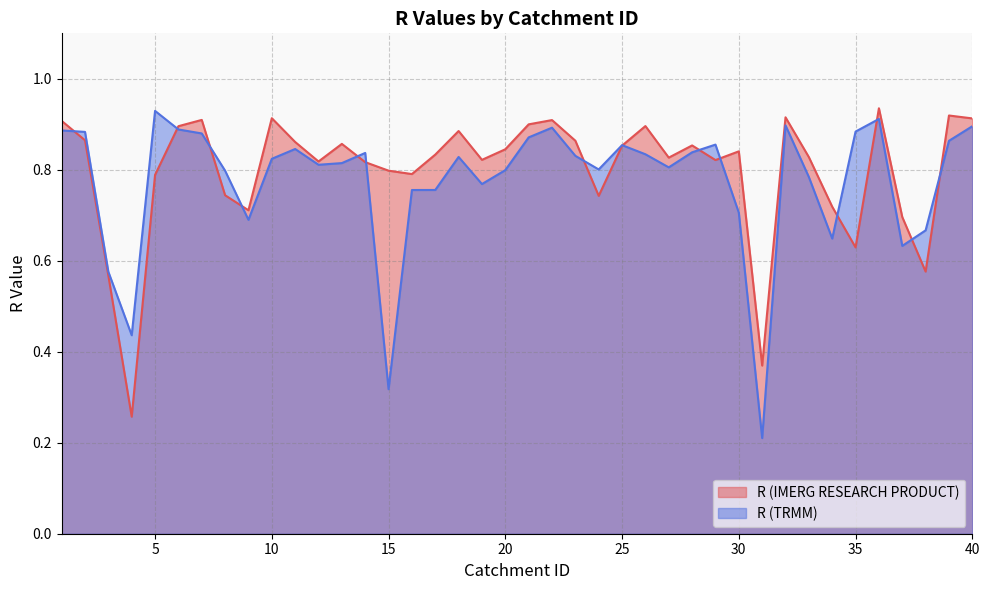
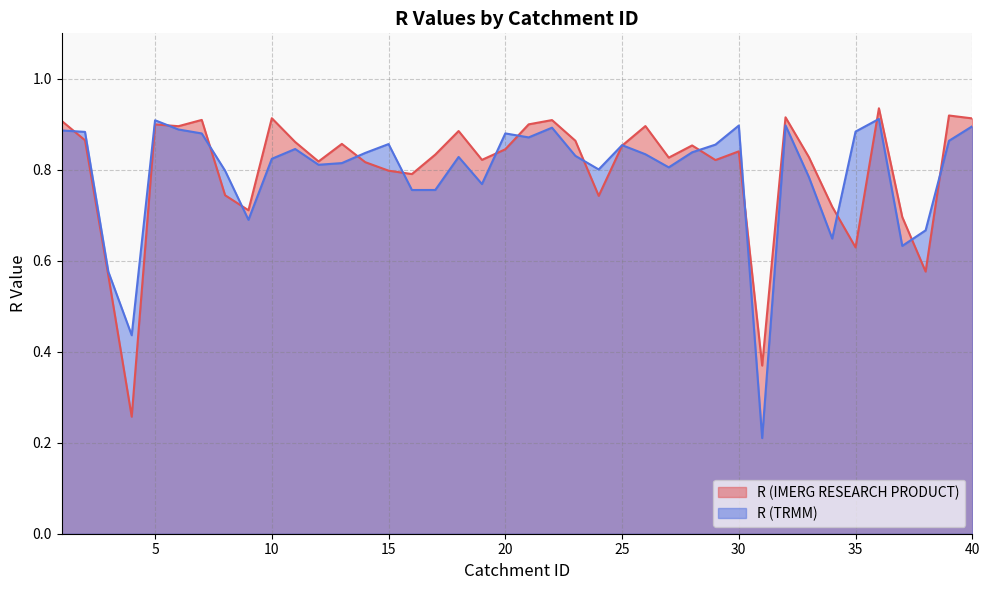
R (IMERG RESEARCH PRODUCT), 5: 0.79 -> 0.90
R (TRMM), 5: 0.93 -> 0.91
R (TRMM), 15: 0.32 -> 0.86
R (TRMM), 20: 0.80 -> 0.88
R (TRMM), 30: 0.71 -> 0.90
